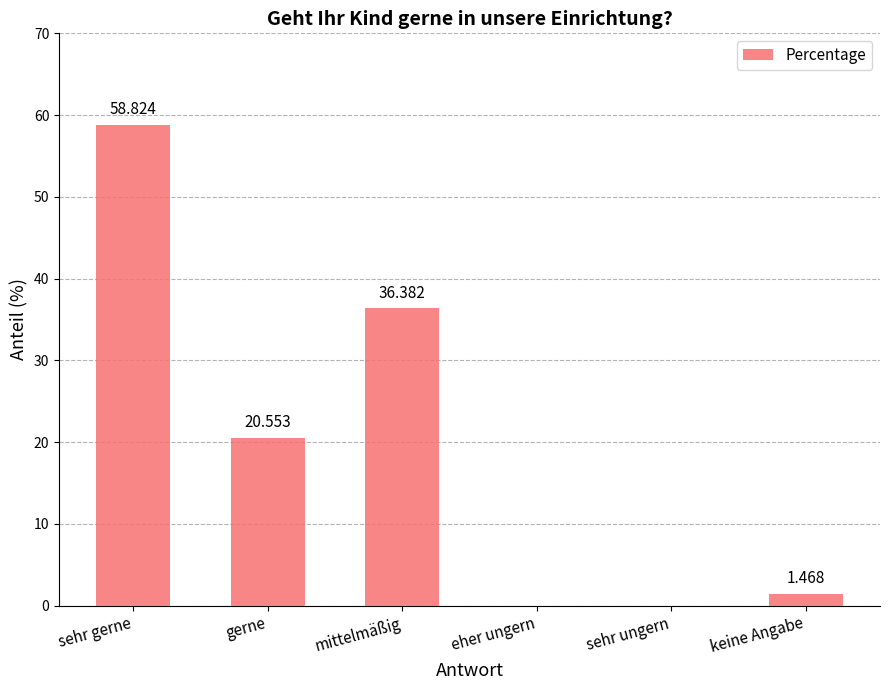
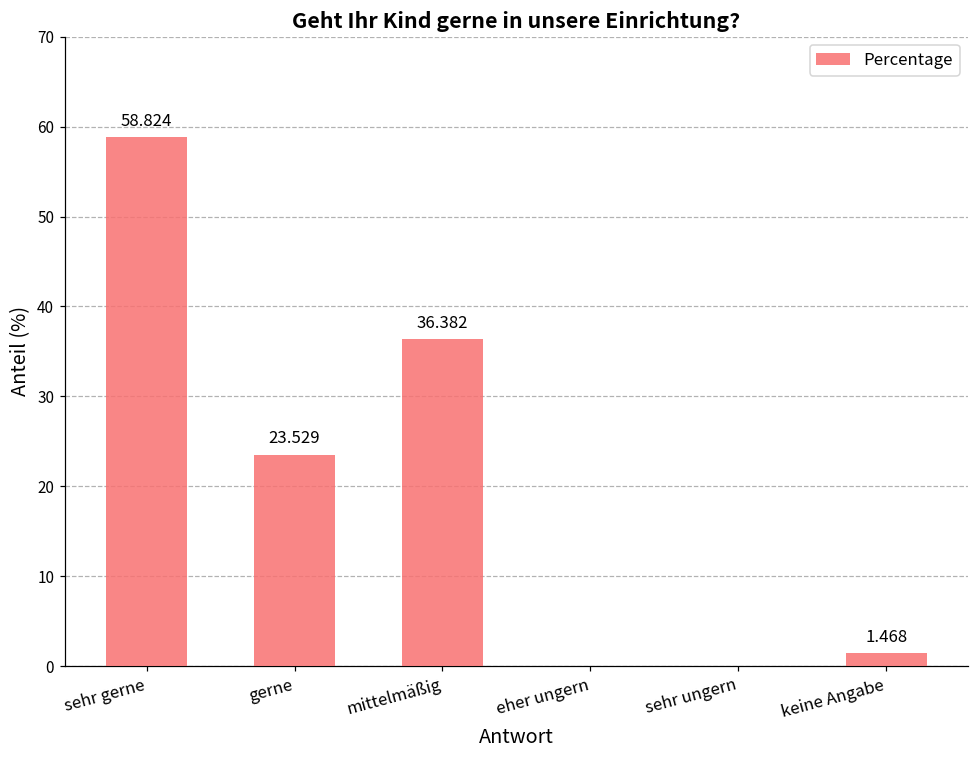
gerne: 20.553 -> 23.529
